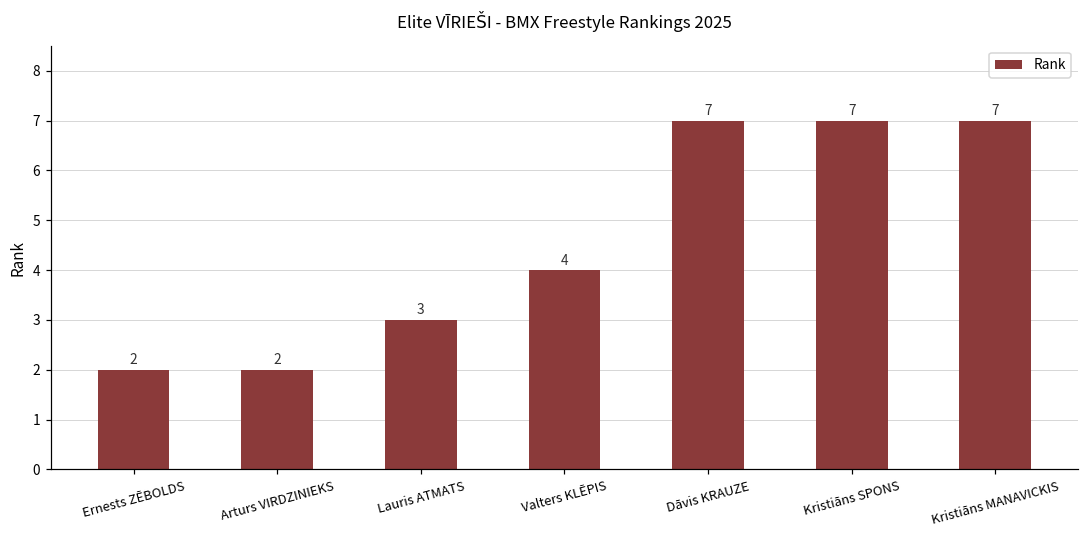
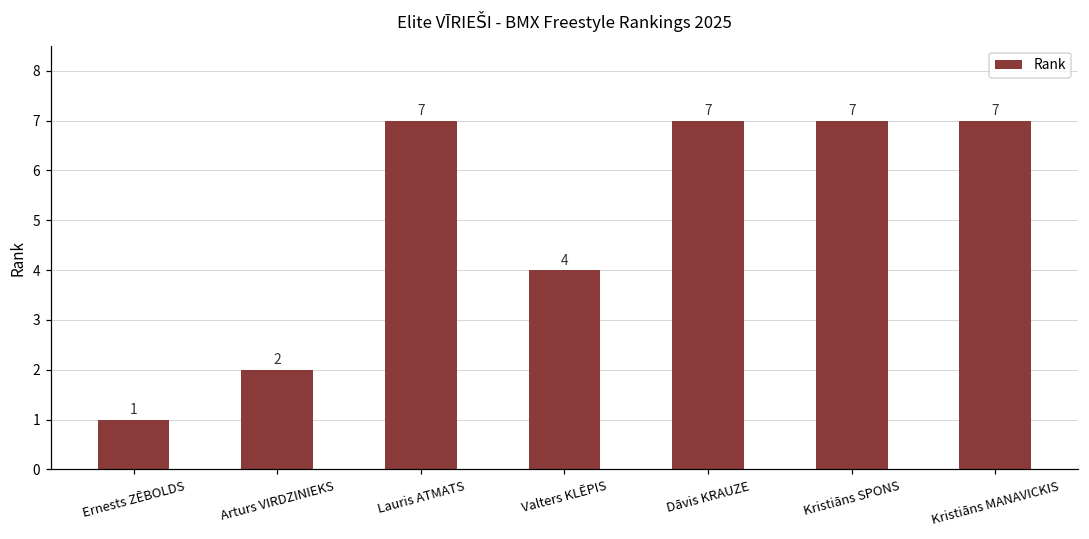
Ernests ZĒBOLDS: 2 -> 1
Lauris ATMATS: 3 -> 7
